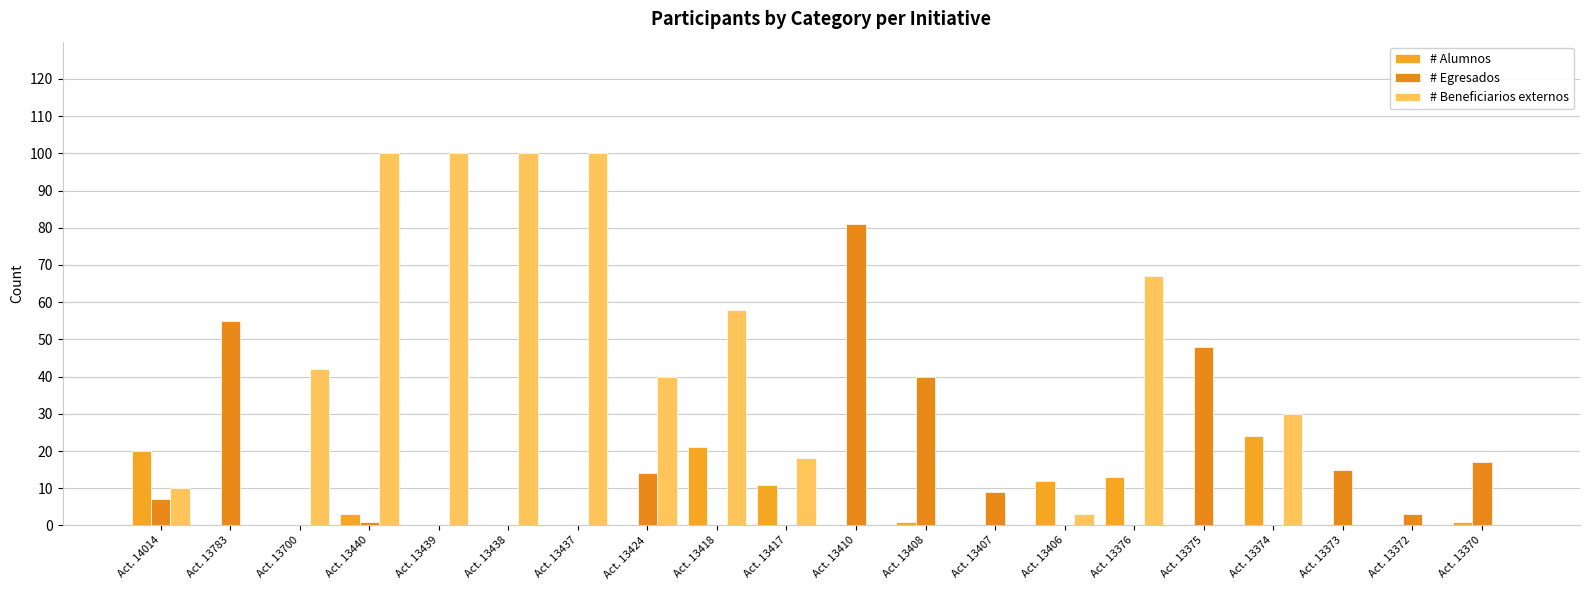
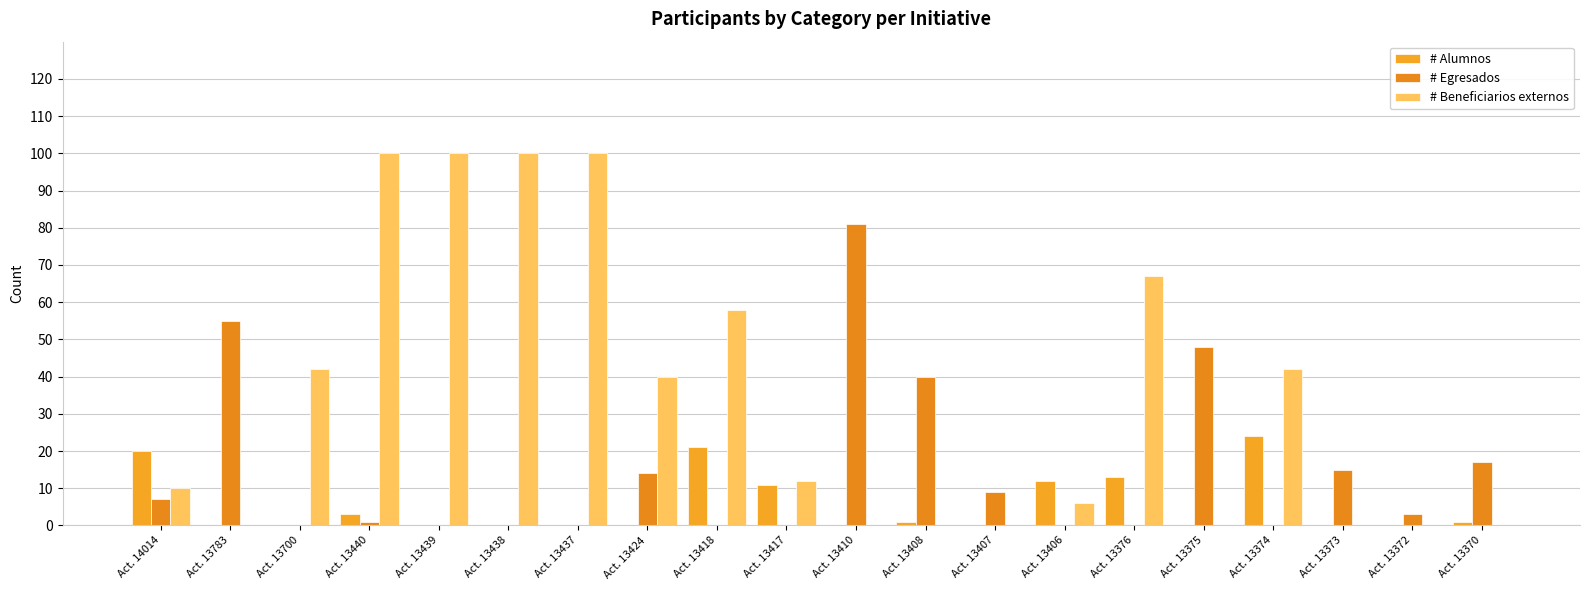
# Beneficiarios externos, Act. 13417: 18 -> 12
# Beneficiarios externos, Act. 13406: 3 -> 6
# Beneficiarios externos, Act. 13374: 30 -> 42
